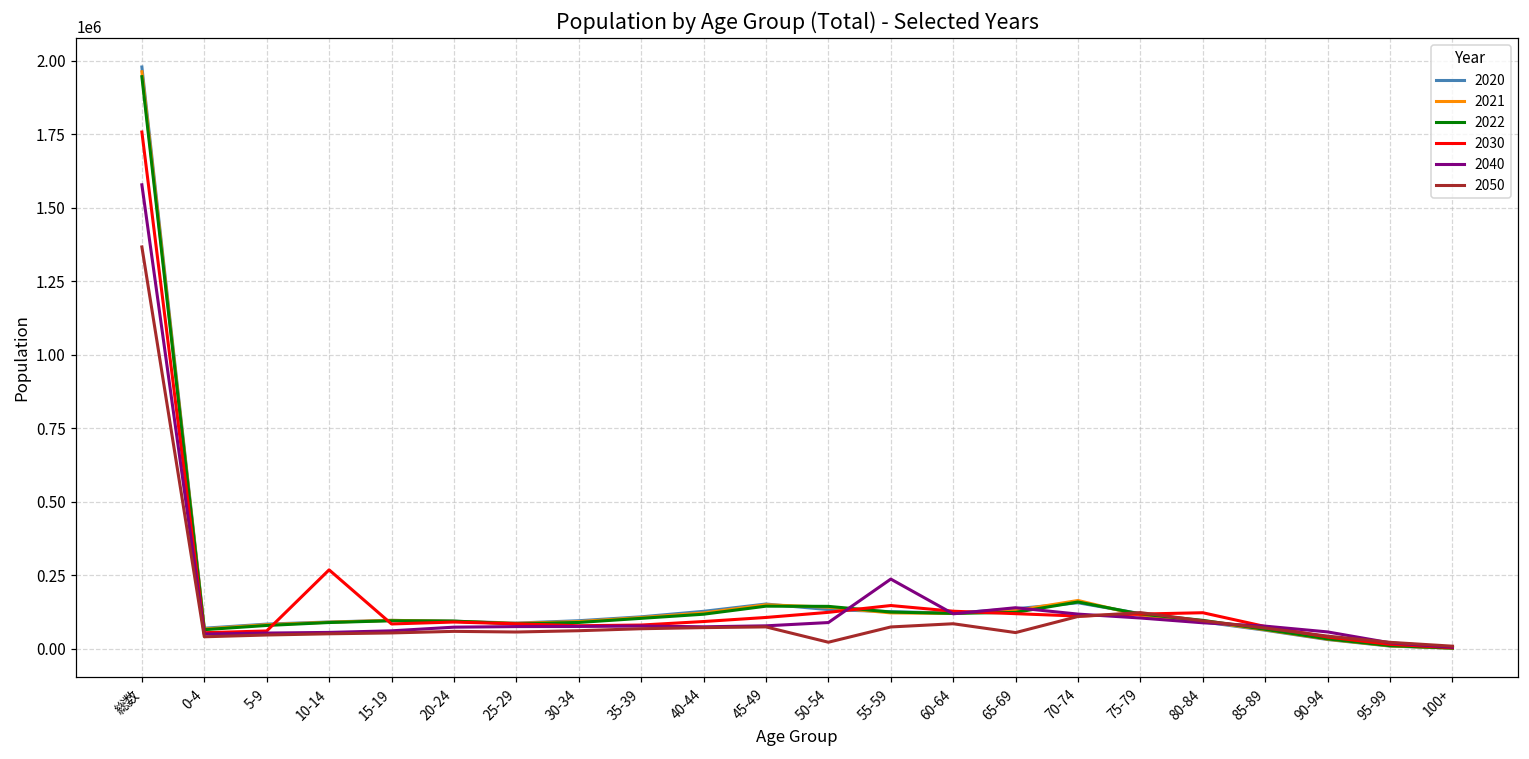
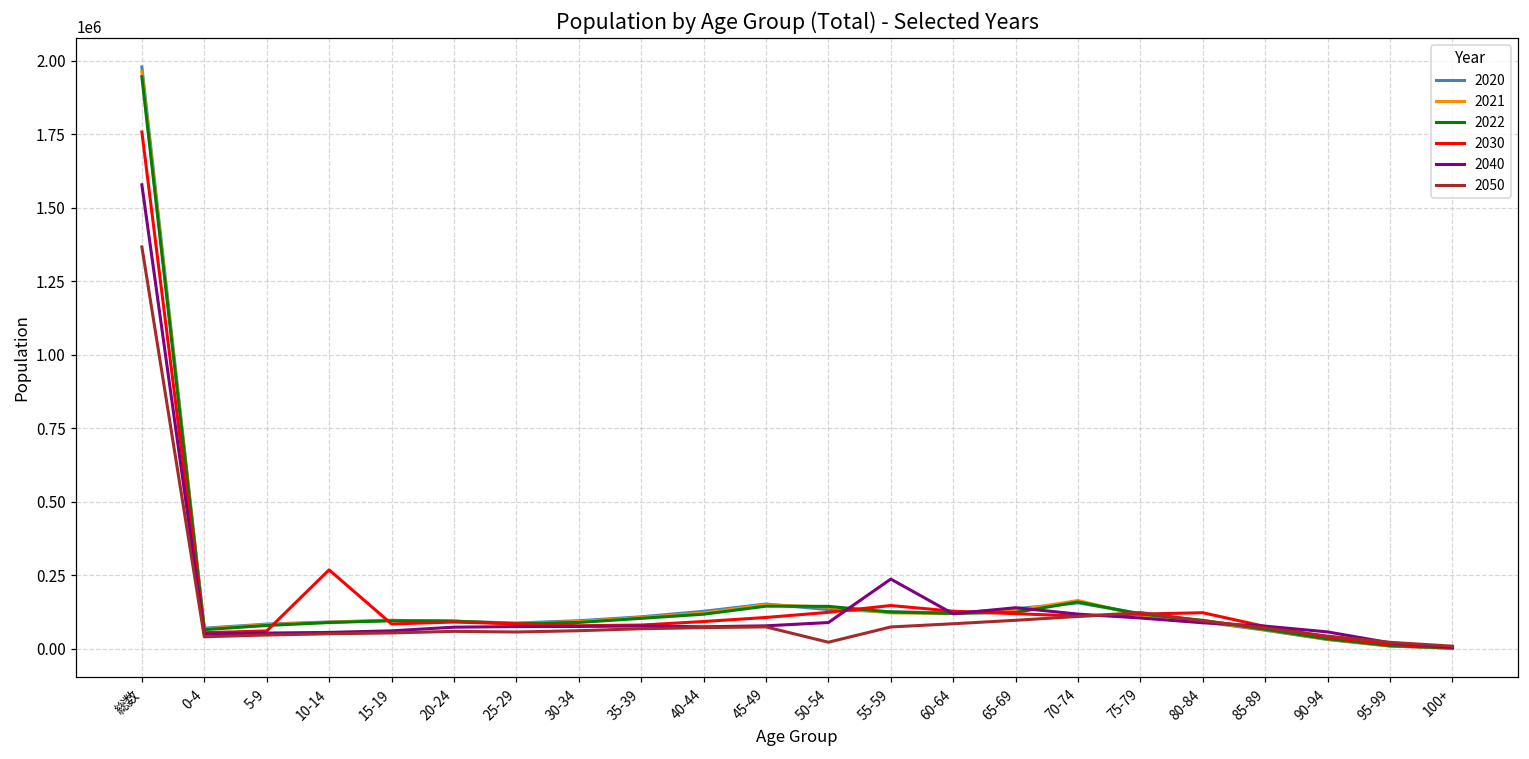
2050, 65-69: 50000 -> 100000
